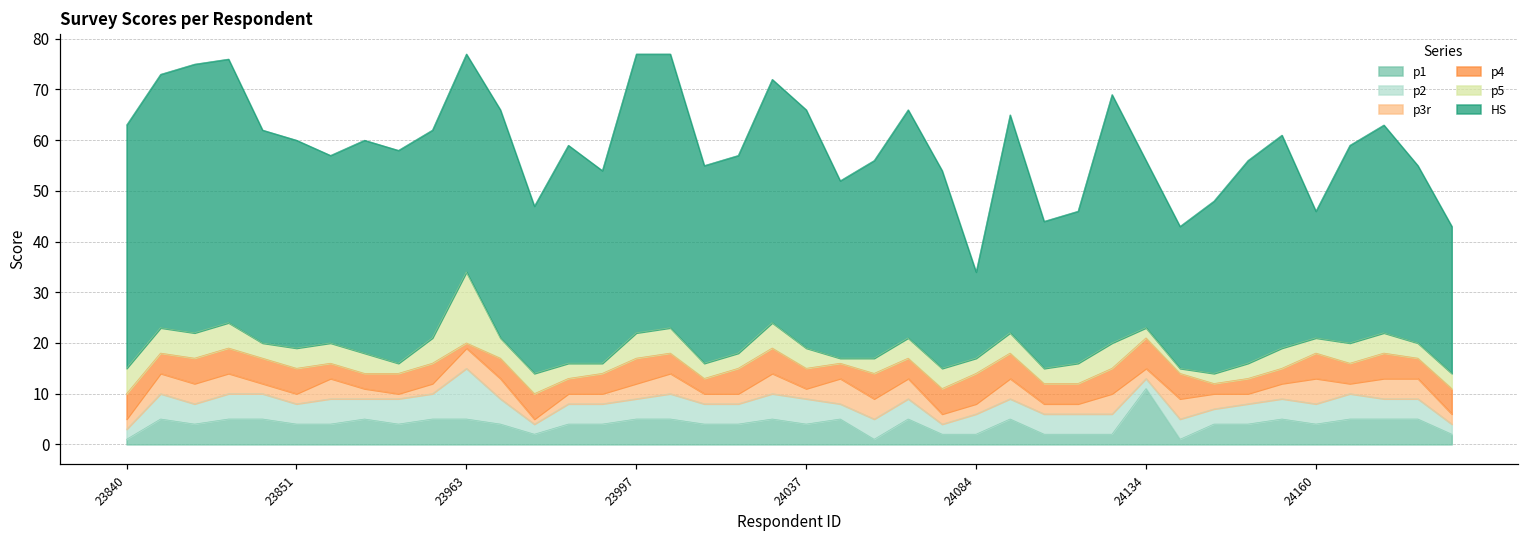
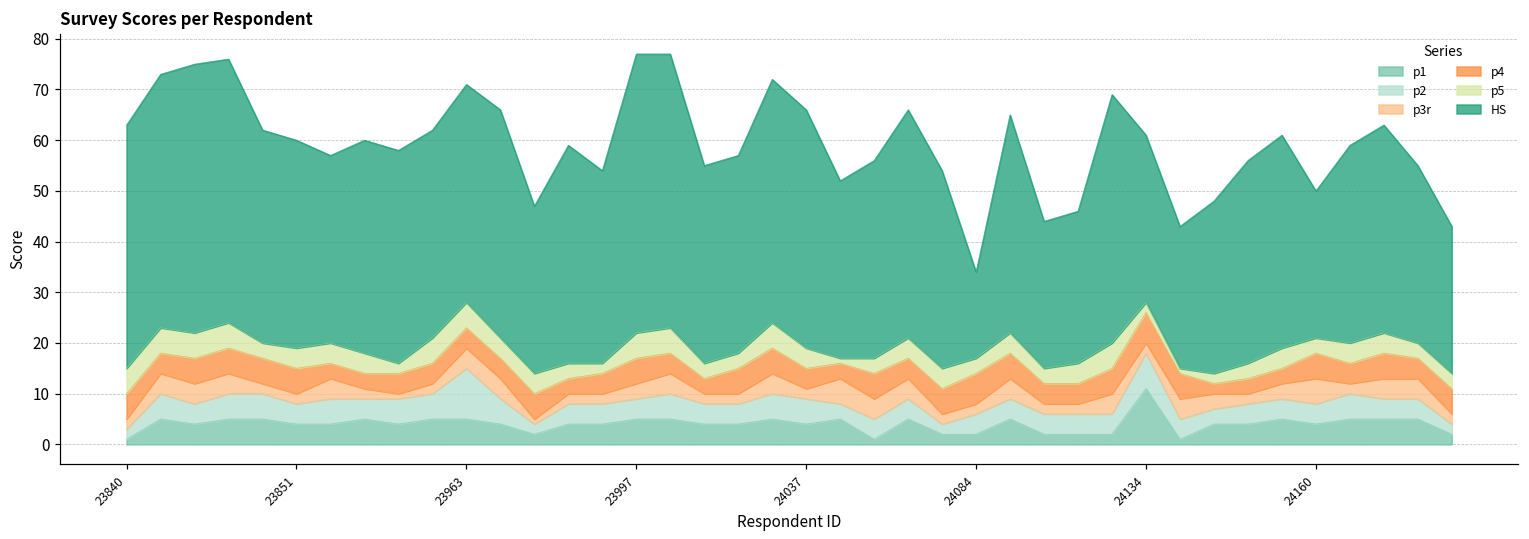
p4, 23963: 1 -> 4
p5, 23963: 14 -> 5
p2, 24134: 2 -> 7
HS, 24160: 25 -> 29
